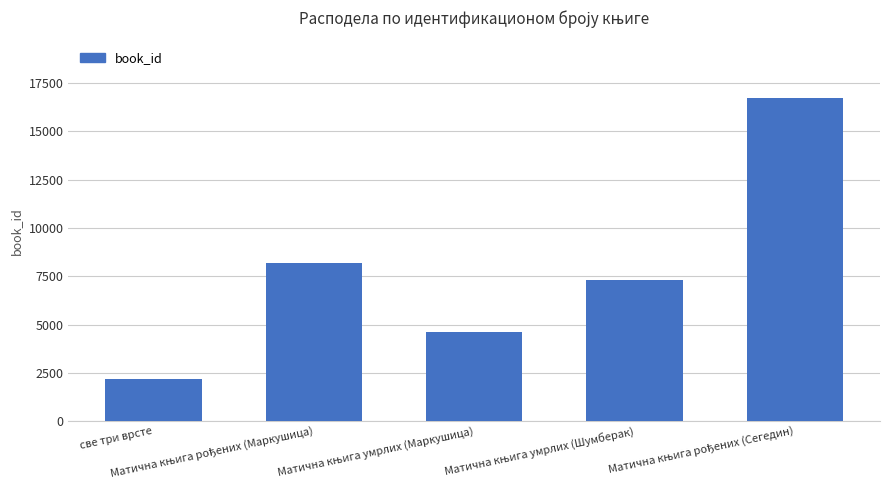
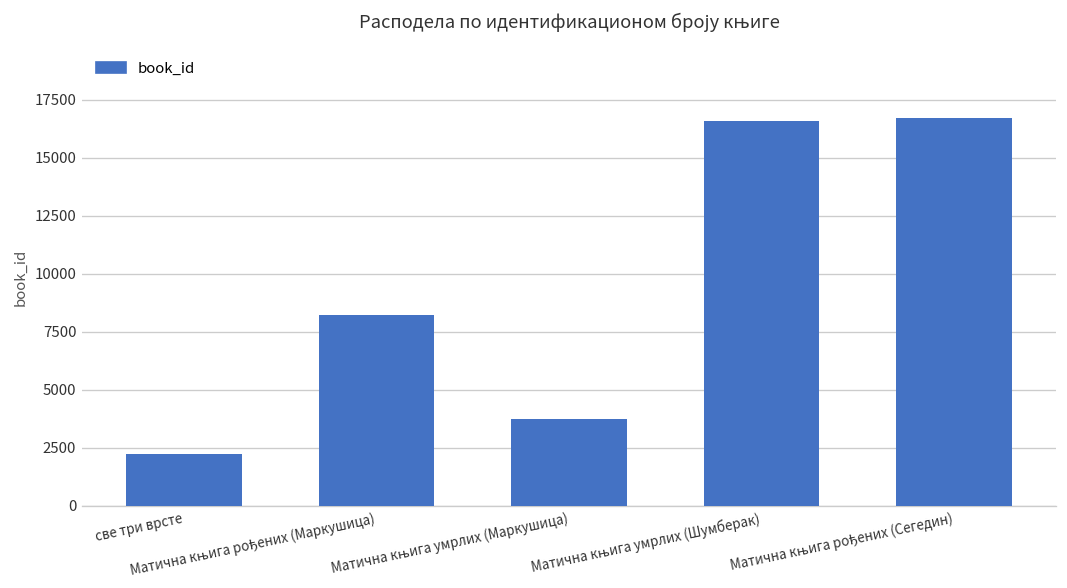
Матична књига умрлих (Маркушица): 4600 -> 3700
Матична књига умрлих (Шумберак): 7300 -> 16600
